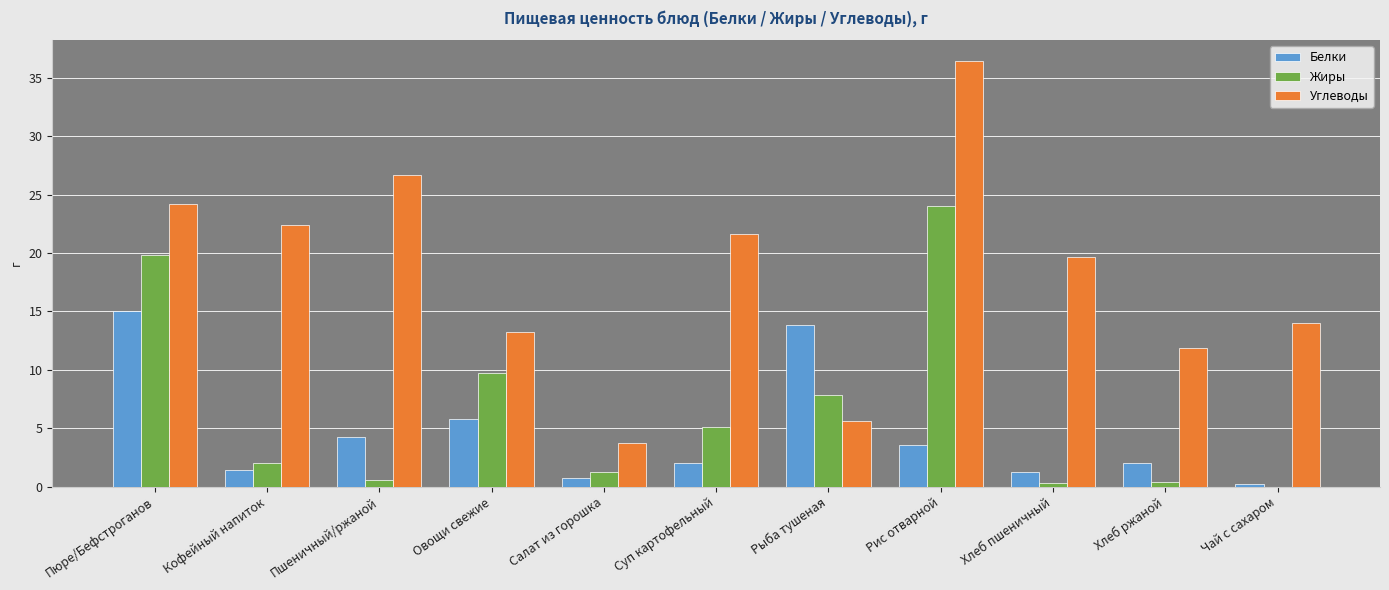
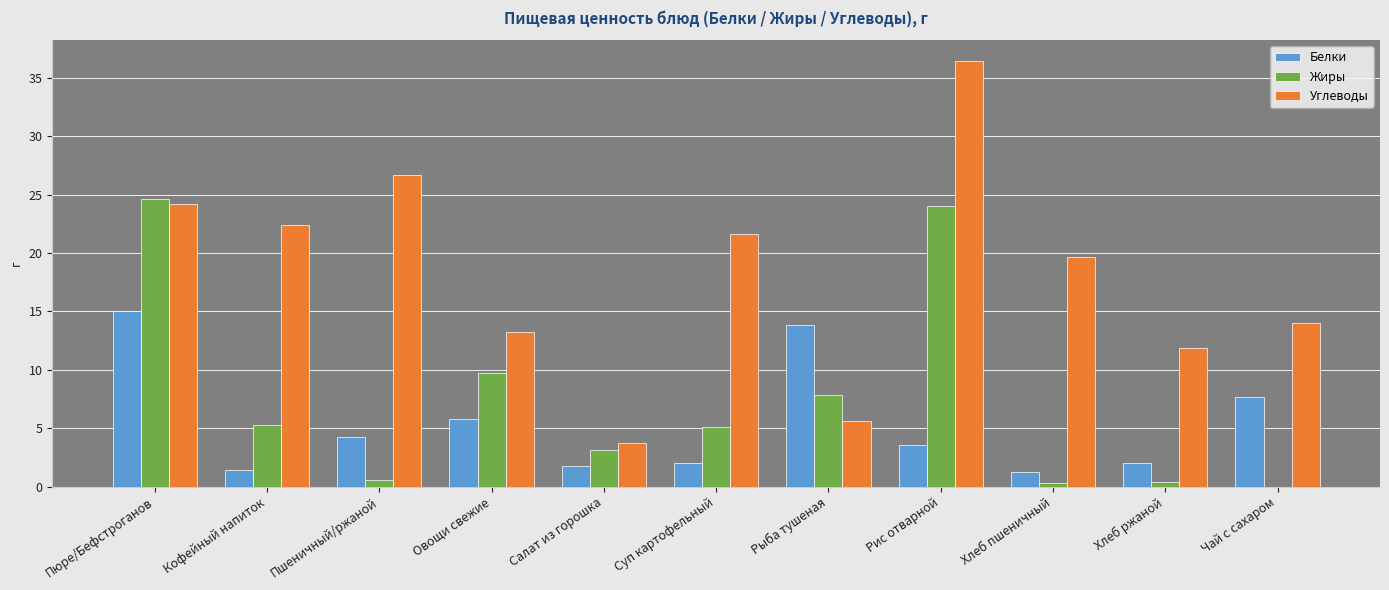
Жиры, Пюре/Бефстроганов: 19.8 -> 24.6
Жиры, Кофейный напиток: 2.0 -> 5.3
Белки, Салат из горошка: 0.8 -> 1.8
Жиры, Салат из горошка: 1.2 -> 3.1
Белки, Чай с сахаром: 0.2 -> 7.7
